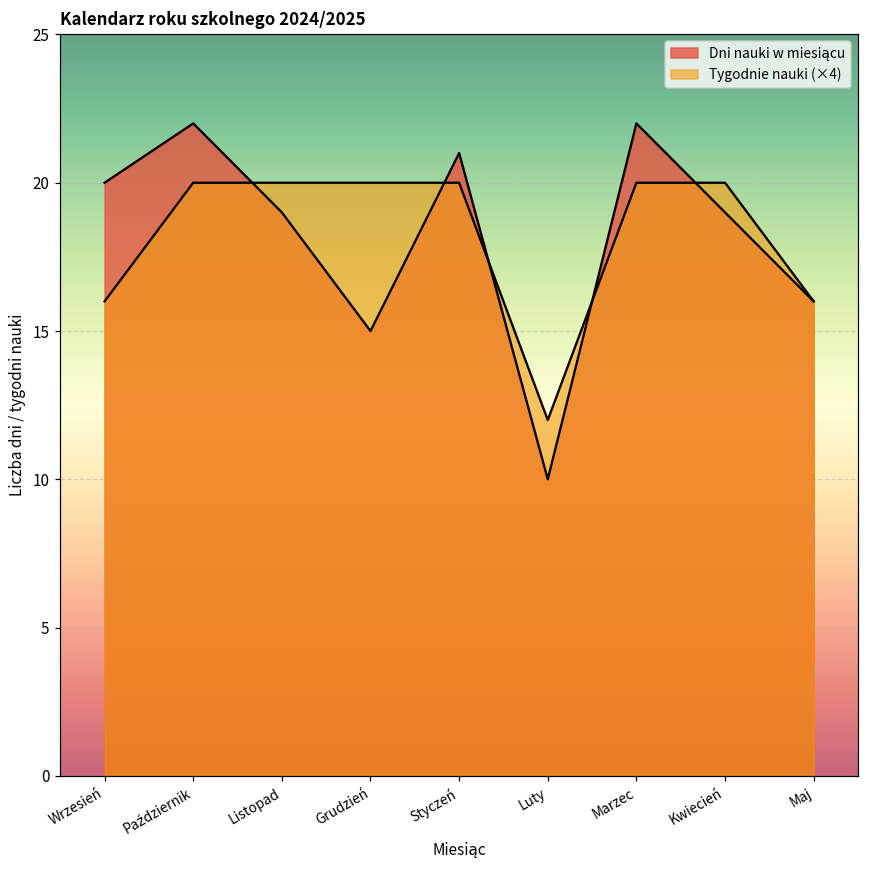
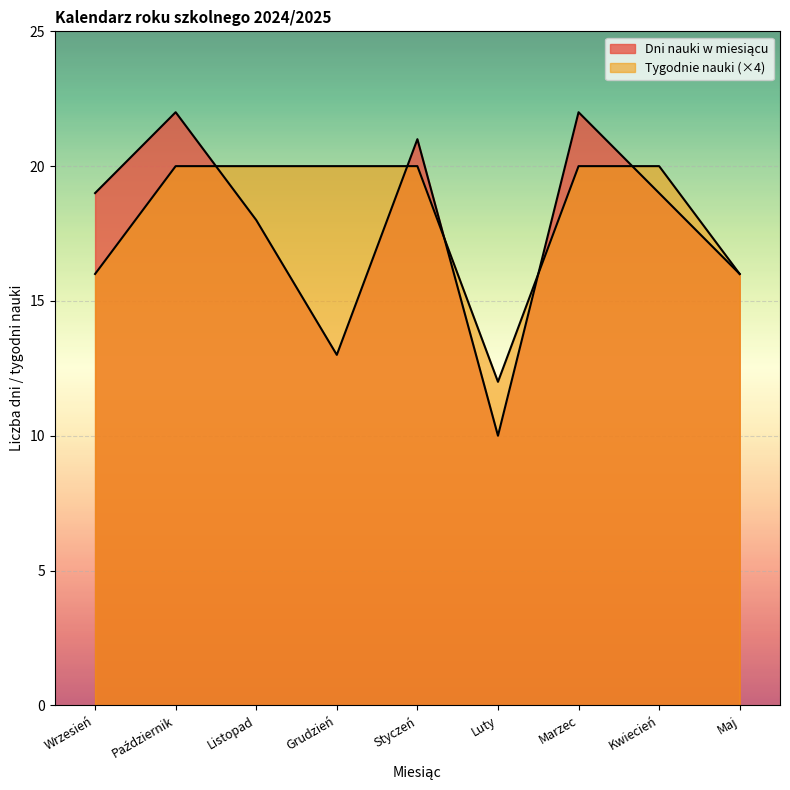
Dni nauki w miesiącu, Wrzesień: 20 -> 19
Dni nauki w miesiącu, Listopad: 19 -> 18
Dni nauki w miesiącu, Grudzień: 15 -> 13
